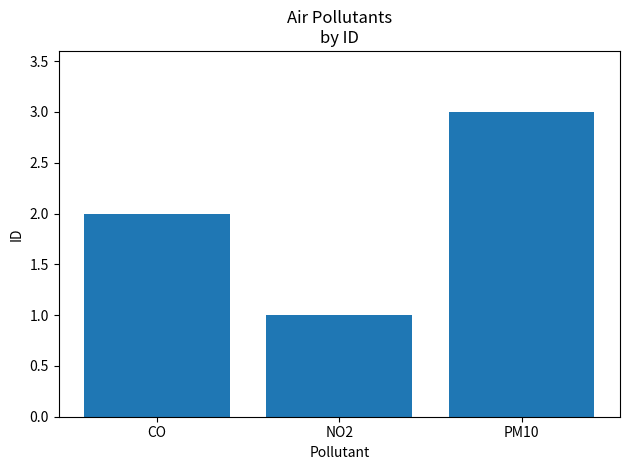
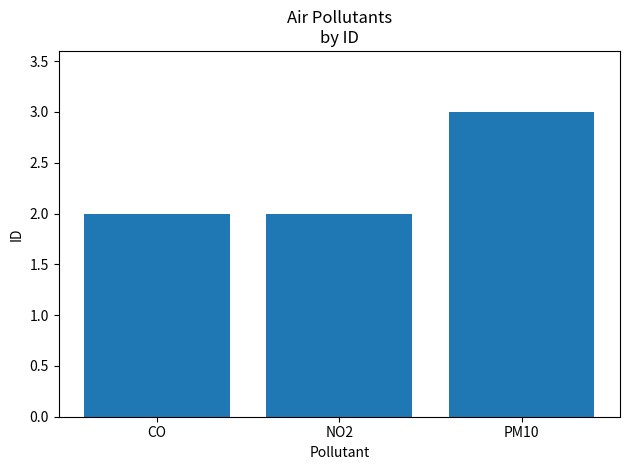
NO2: 1 -> 2
